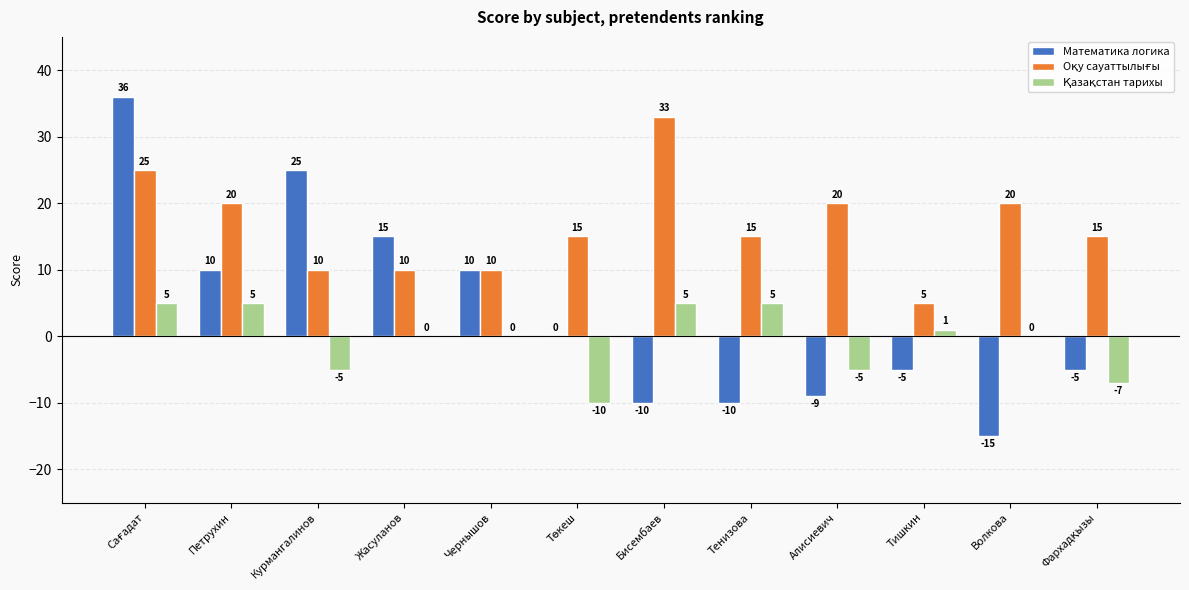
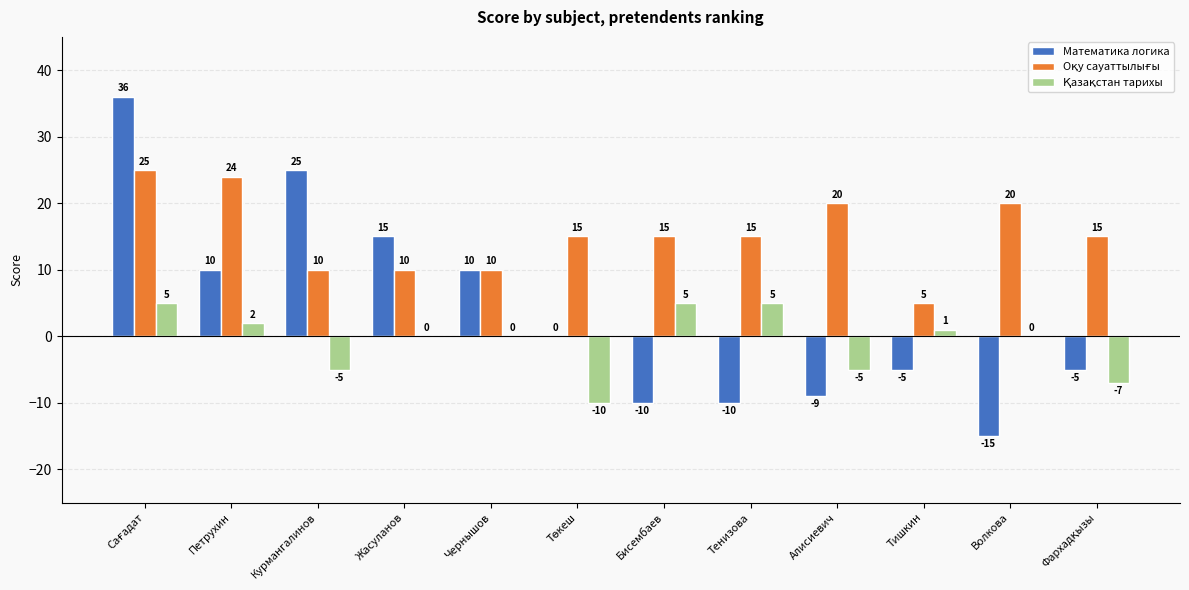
Оқу сауаттылығы, Петрухин: 20 -> 24
Қазақстан тарихы, Петрухин: 5 -> 2
Оқу сауаттылығы, Бисембаев: 33 -> 15
